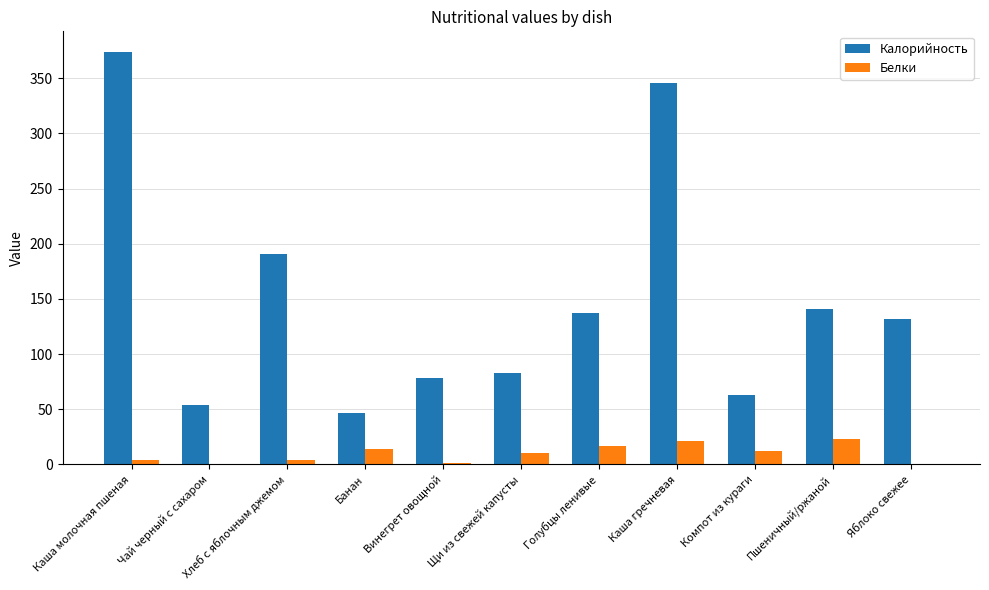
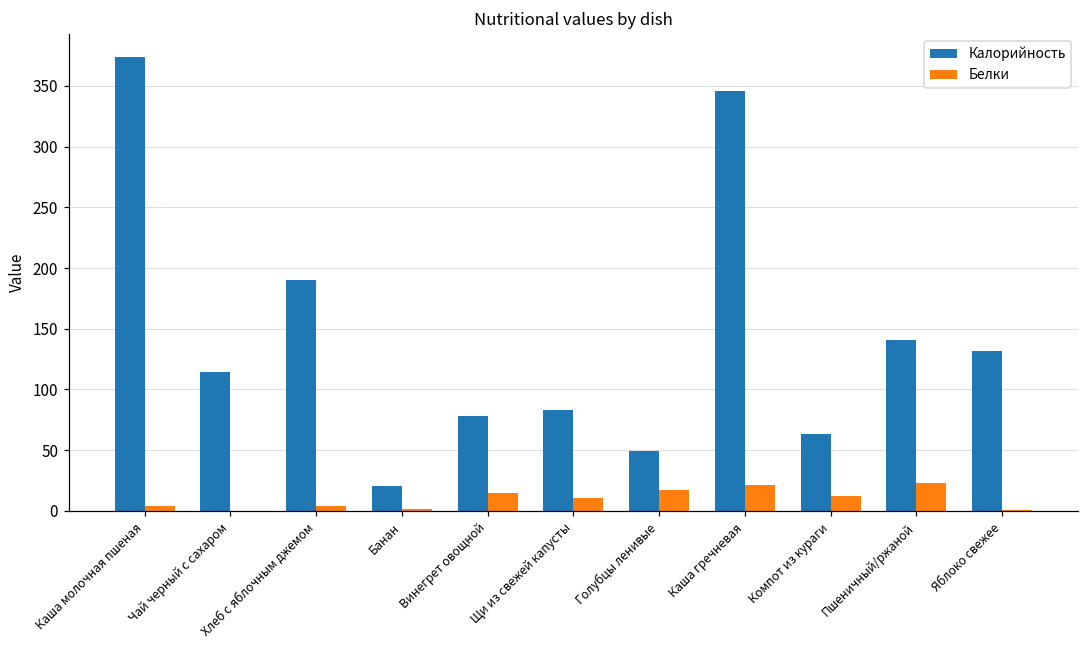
Калорийность, Чай черный с сахаром: 54 -> 114
Калорийность, Банан: 47 -> 21
Белки, Банан: 14 -> 2
Белки, Винегрет овощной: 1 -> 15
Калорийность, Голубцы ленивые: 138 -> 49
